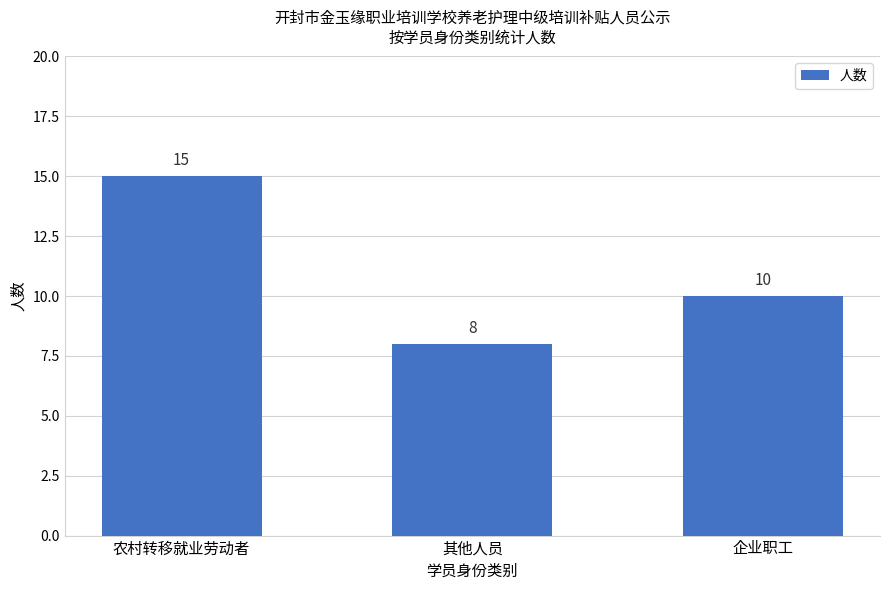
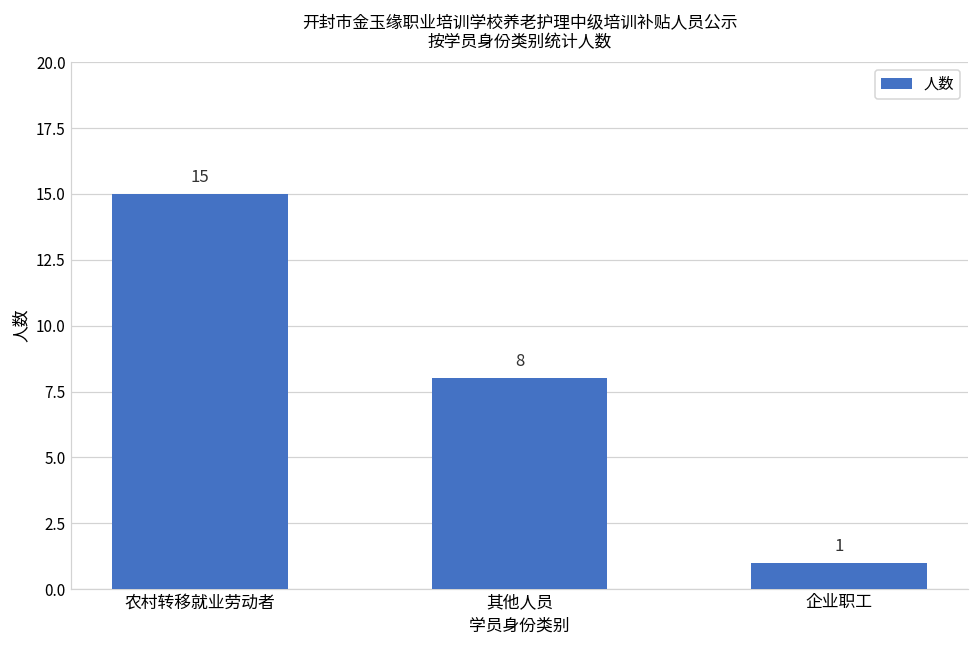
企业职工: 10 -> 1
